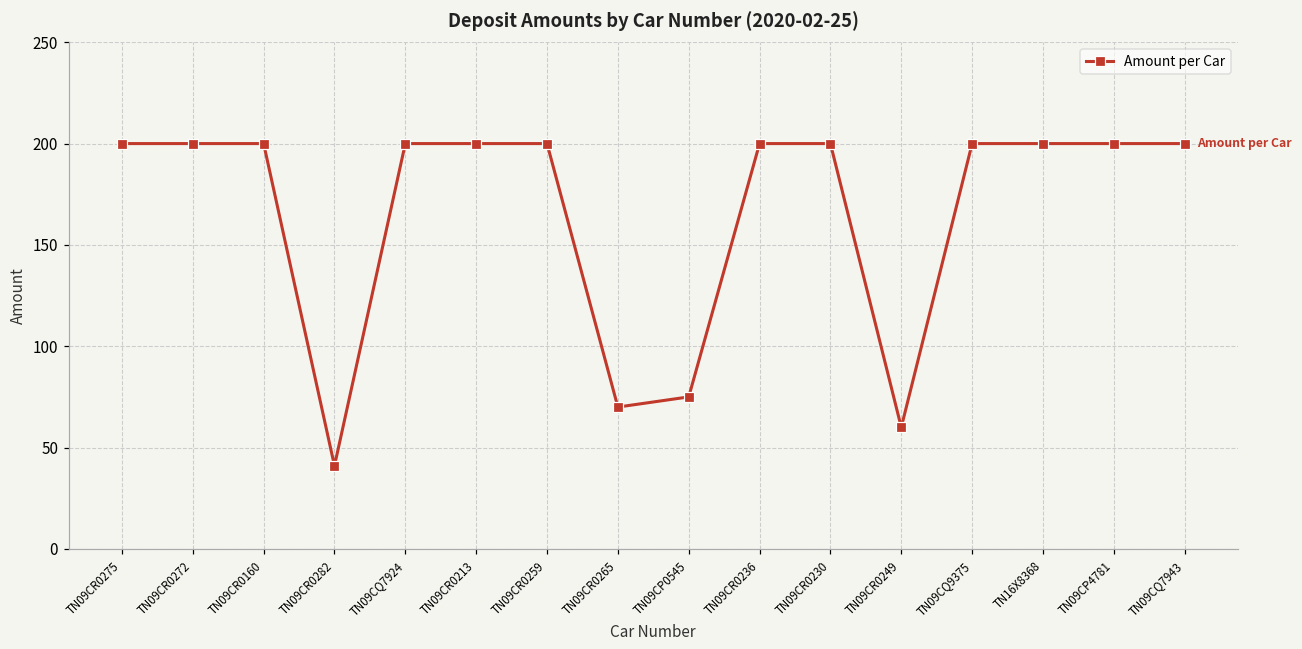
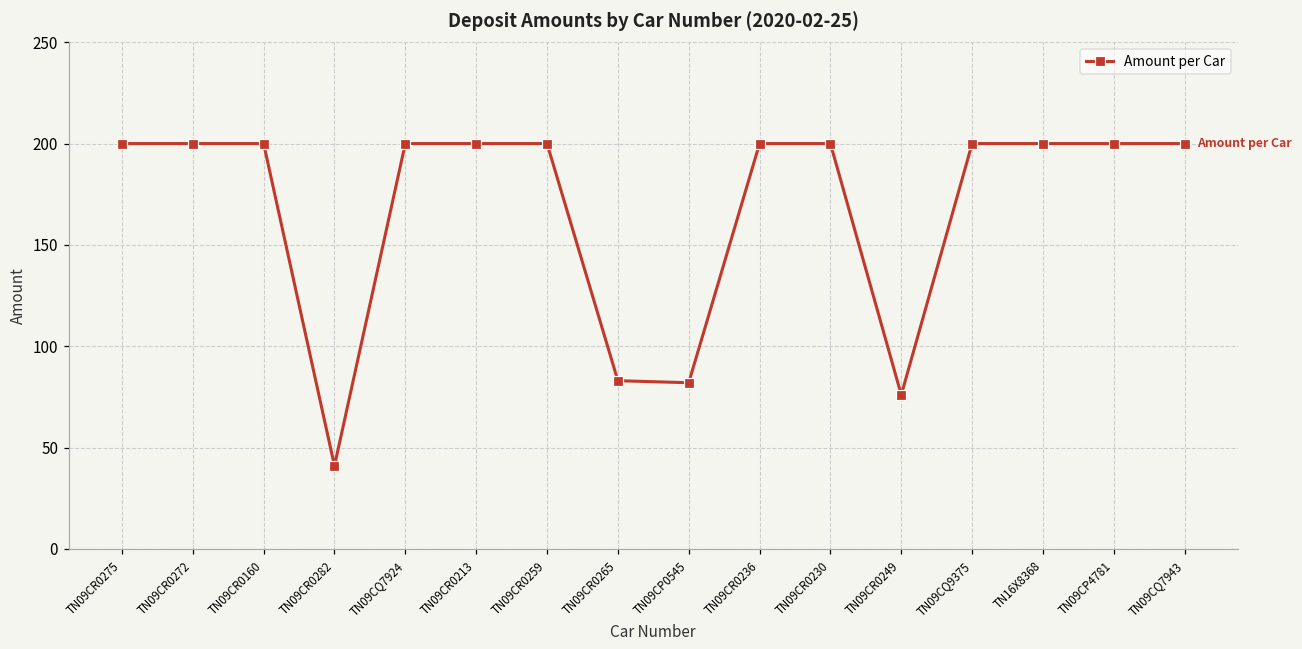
TN09CR0265: 70 -> 83
TN09CP0545: 75 -> 82
TN09CR0249: 60 -> 76
